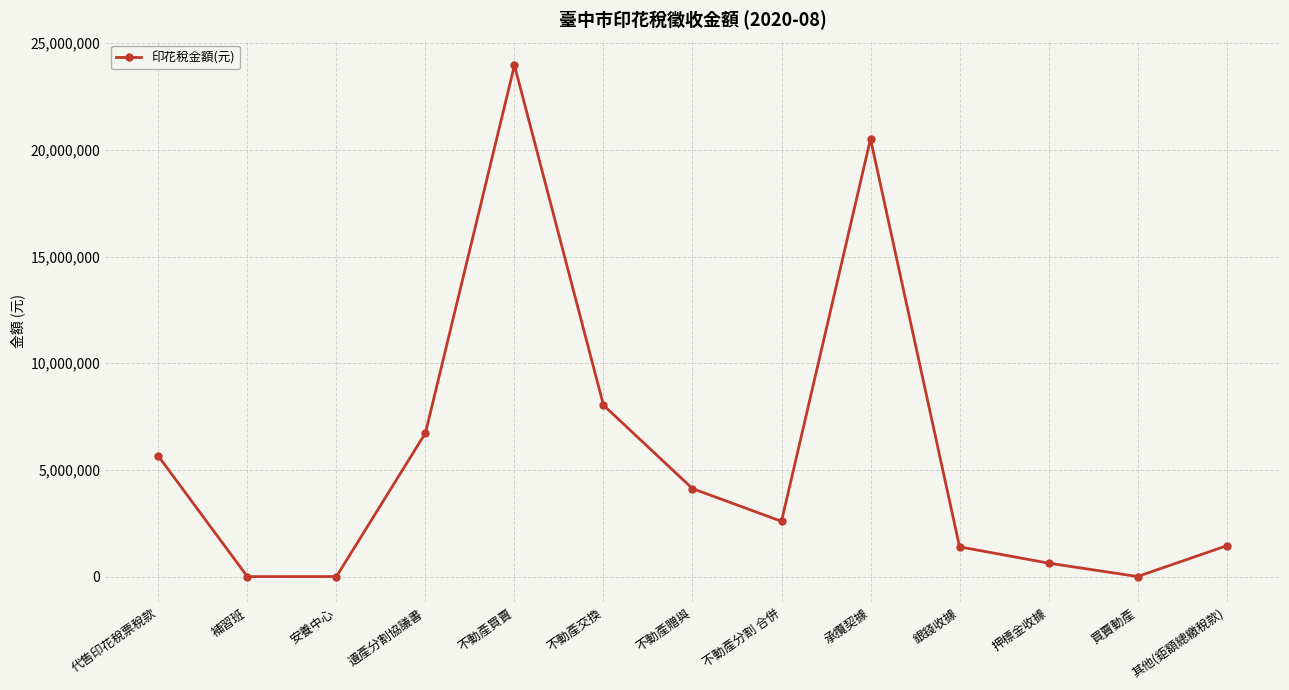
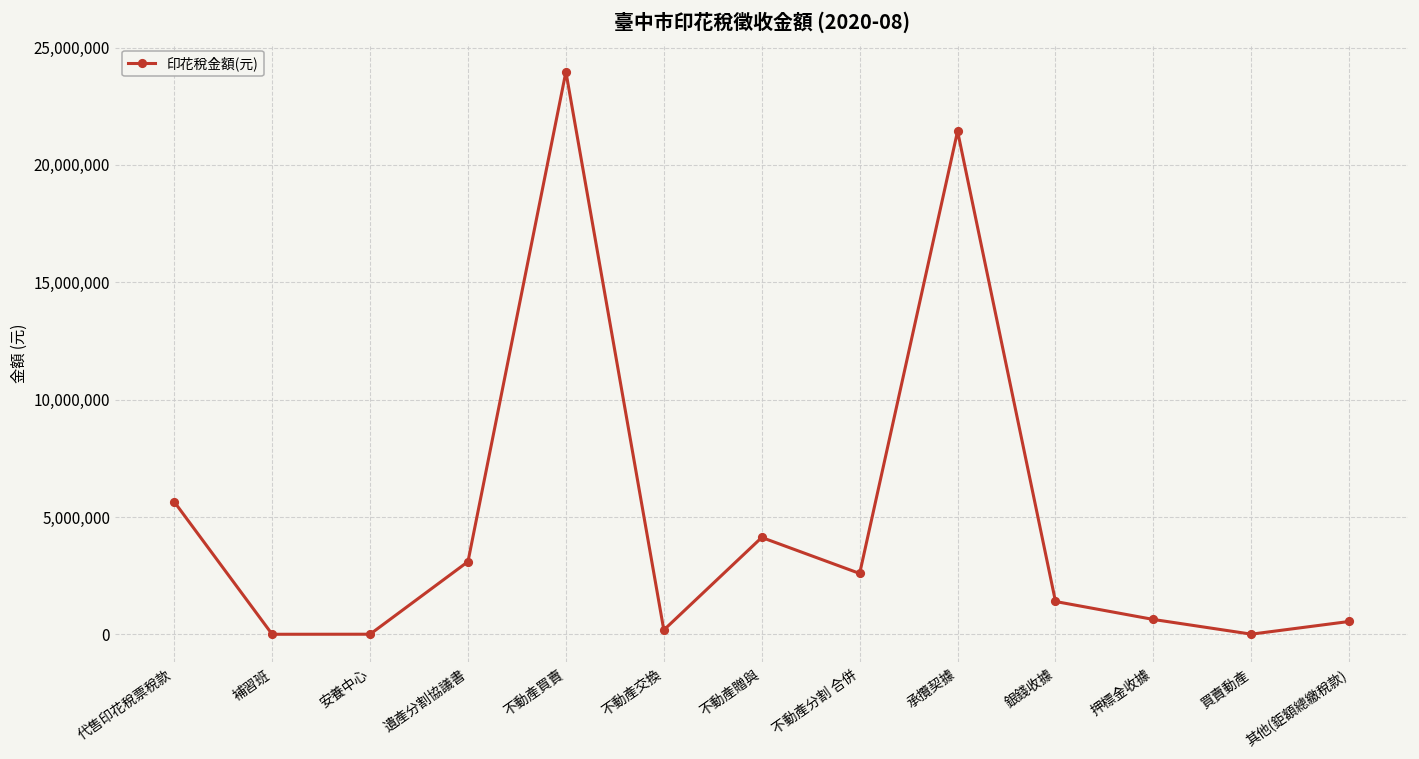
遺產分割協議書: 6,700,000 -> 3,100,000
不動產交換: 8,000,000 -> 200,000
承攬契據: 20,500,000 -> 21,400,000
其他(鉅額總繳稅款): 1,400,000 -> 500,000
